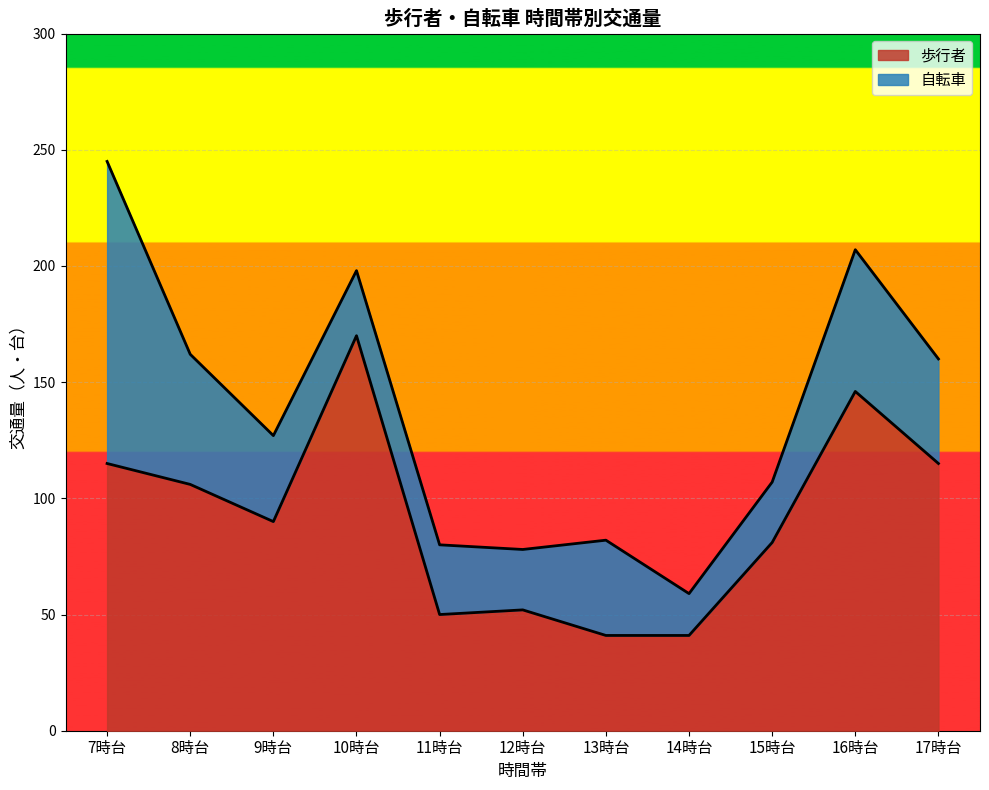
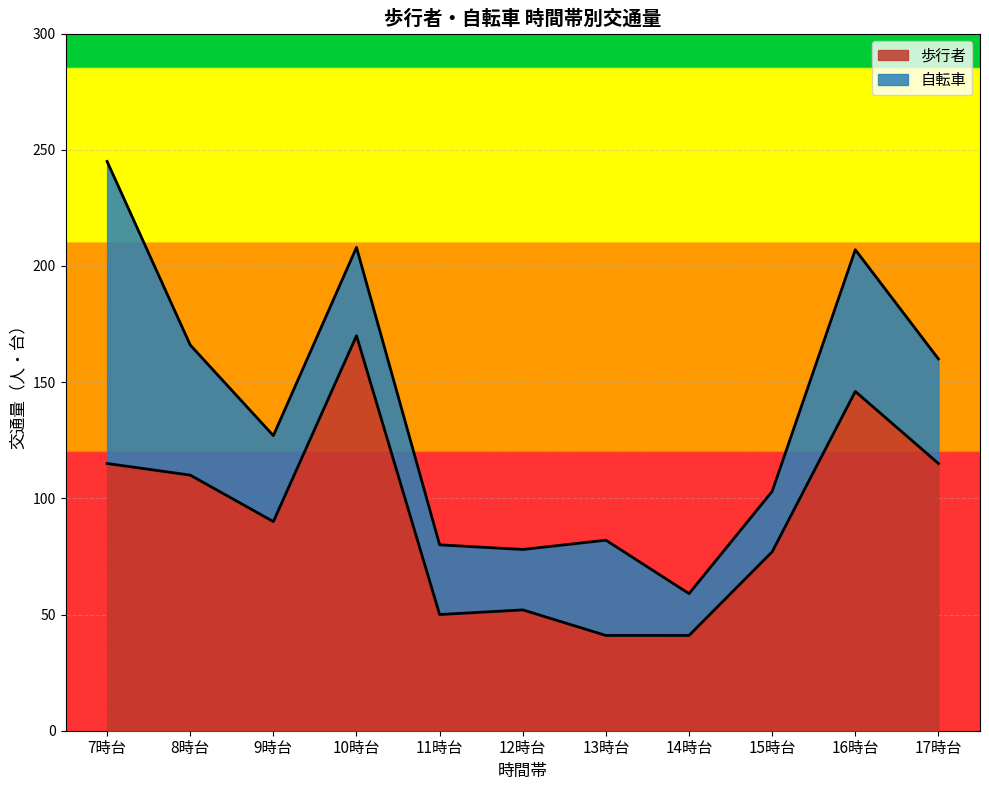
歩行者, 8時台: 106 -> 110
自転車, 10時台: 28 -> 38
歩行者, 15時台: 81 -> 77
